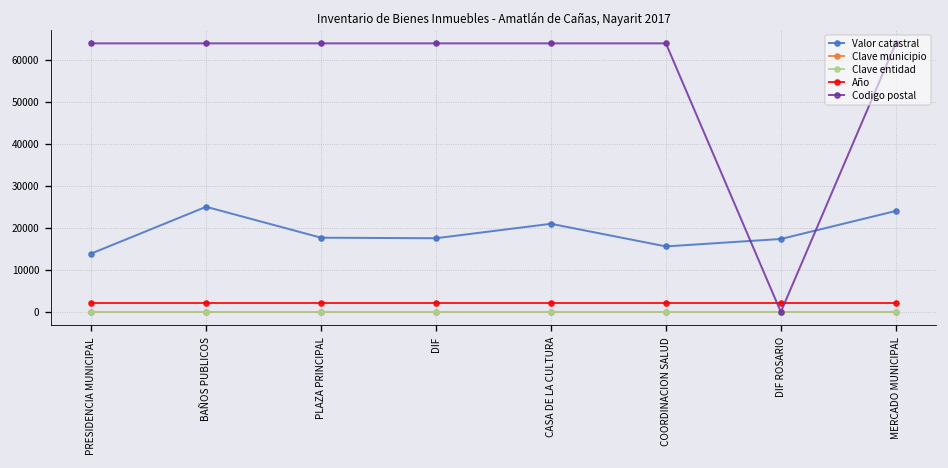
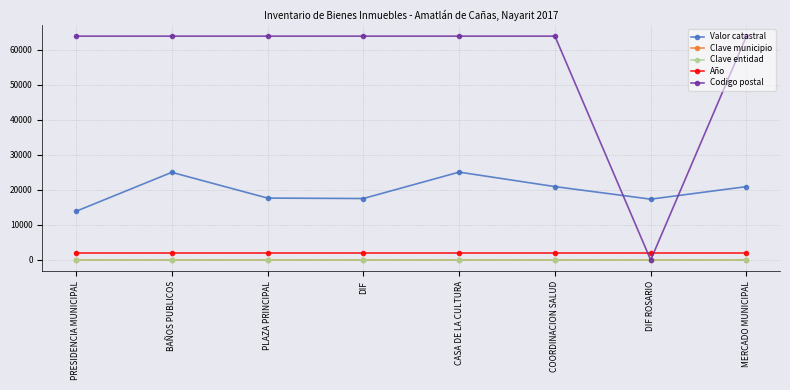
Valor catastral, CASA DE LA CULTURA: 21000 -> 25000
Valor catastral, COORDINACION SALUD: 16000 -> 21000
Valor catastral, MERCADO MUNICIPAL: 24000 -> 21000
